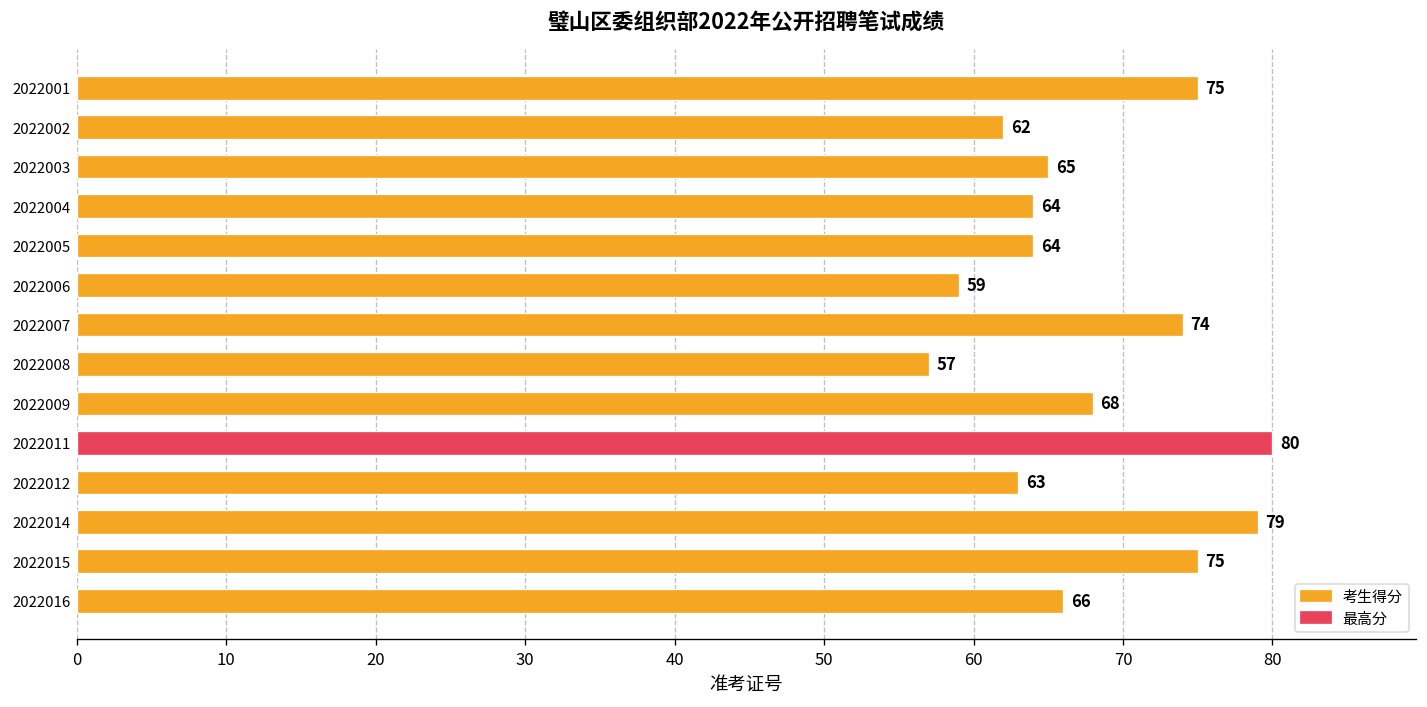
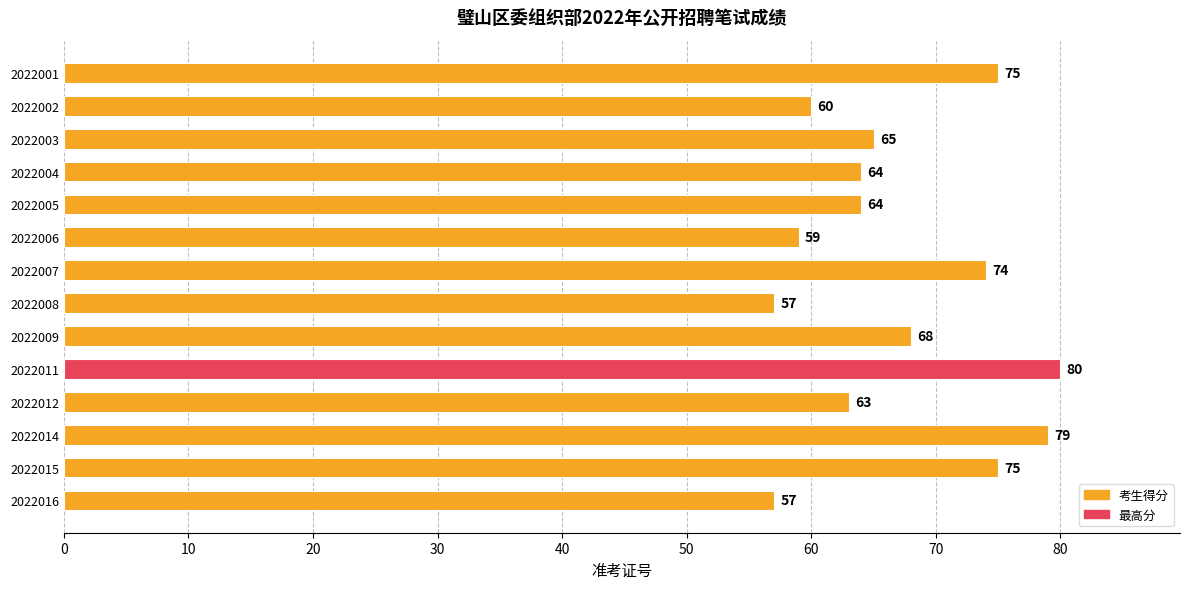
2022002: 62 -> 60
2022016: 66 -> 57
